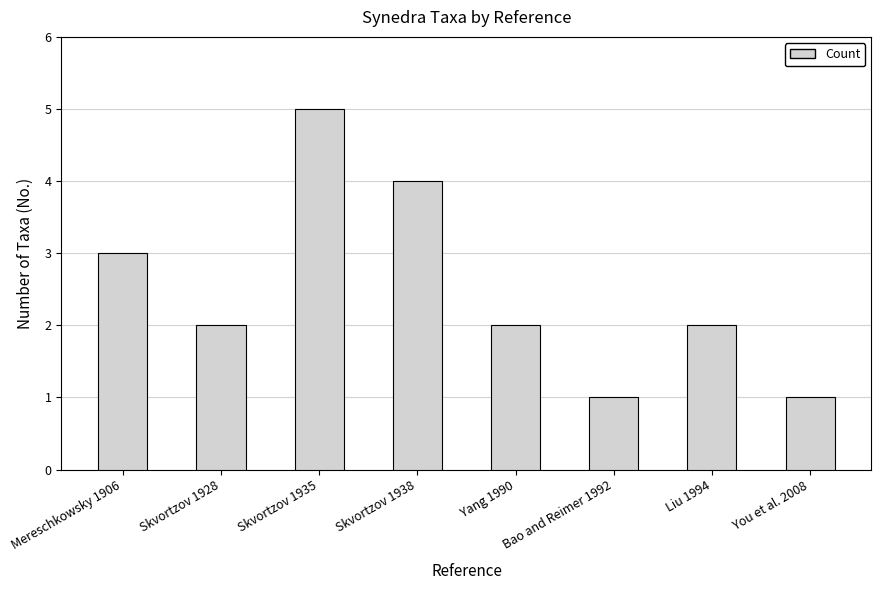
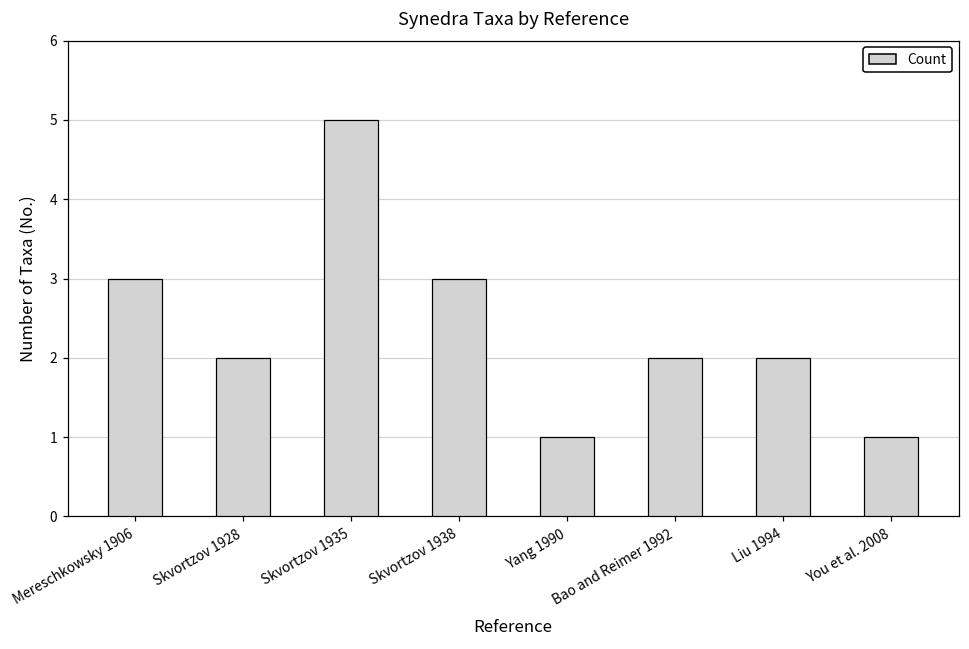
Skvortzov 1938: 4 -> 3
Yang 1990: 2 -> 1
Bao and Reimer 1992: 1 -> 2
